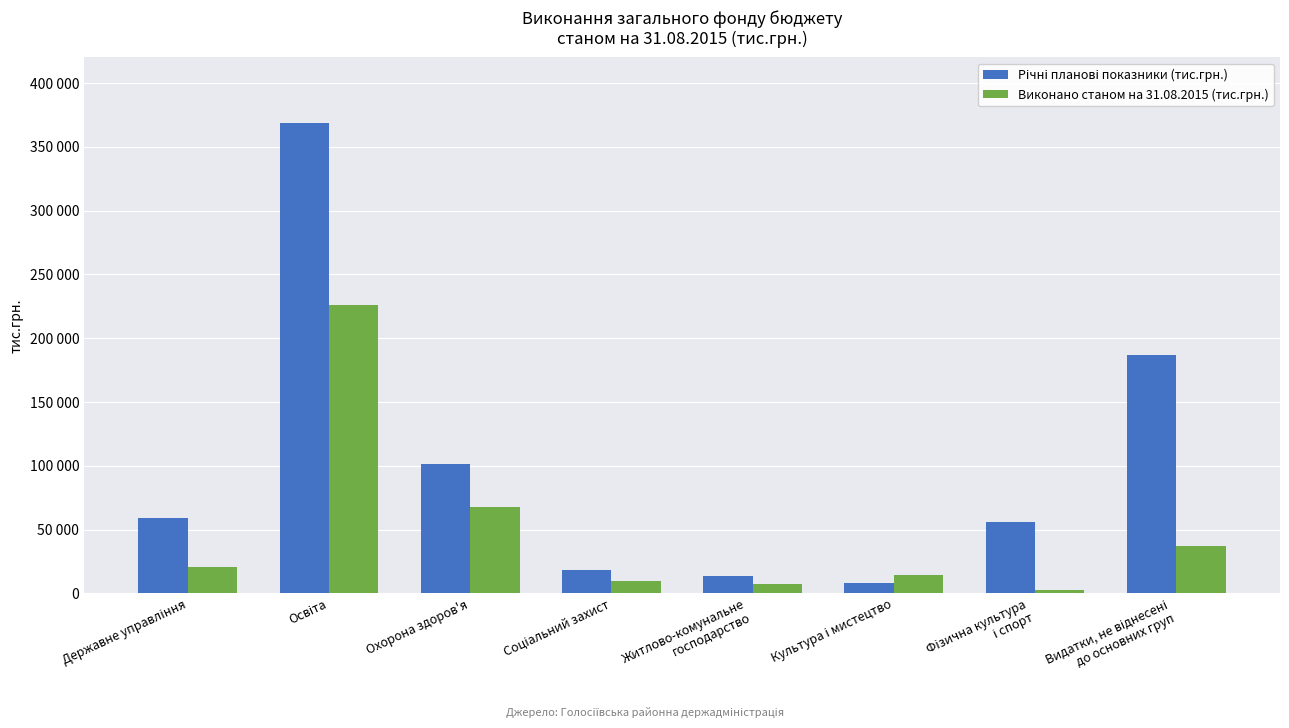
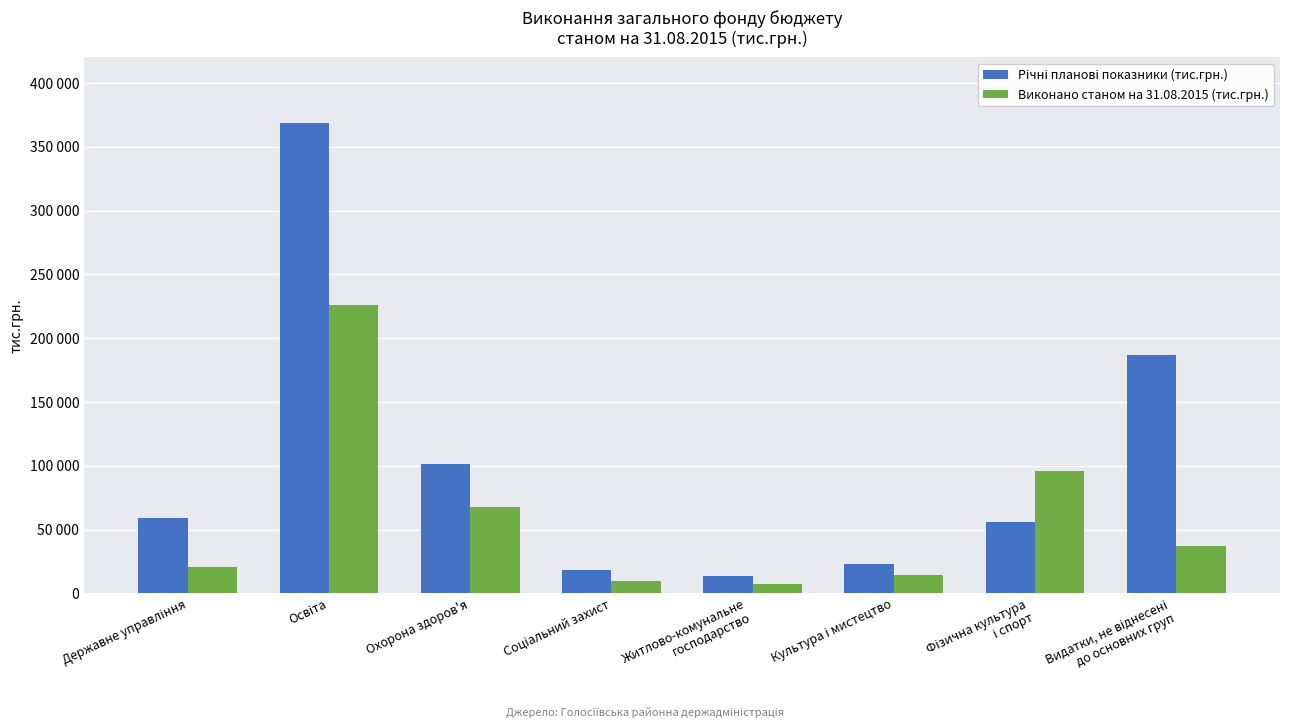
Річні планові показники (тис.грн.), Культура і мистецтво: 8000 -> 23000
Виконано станом на 31.08.2015 (тис.грн.), Фізична культура і спорт: 3000 -> 96000
